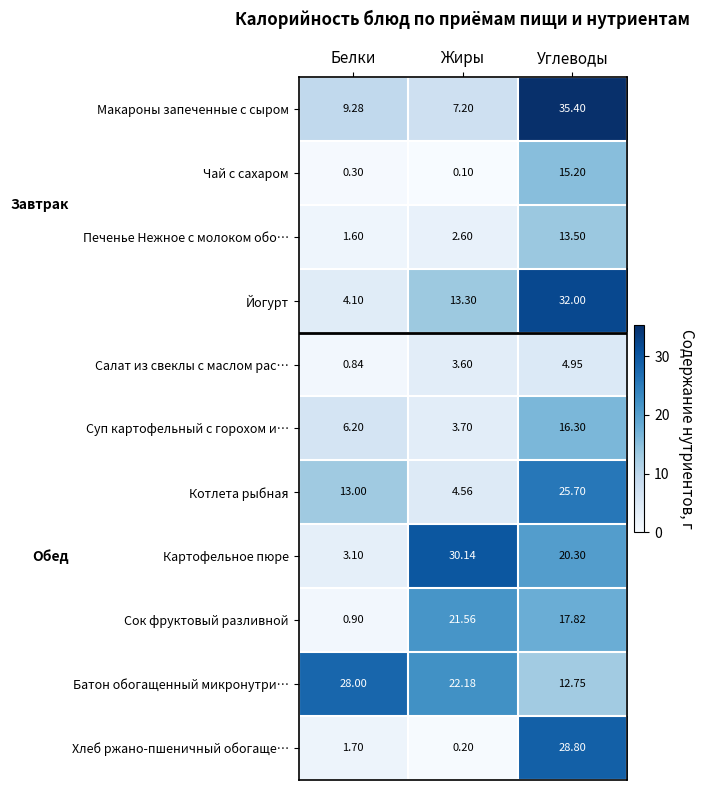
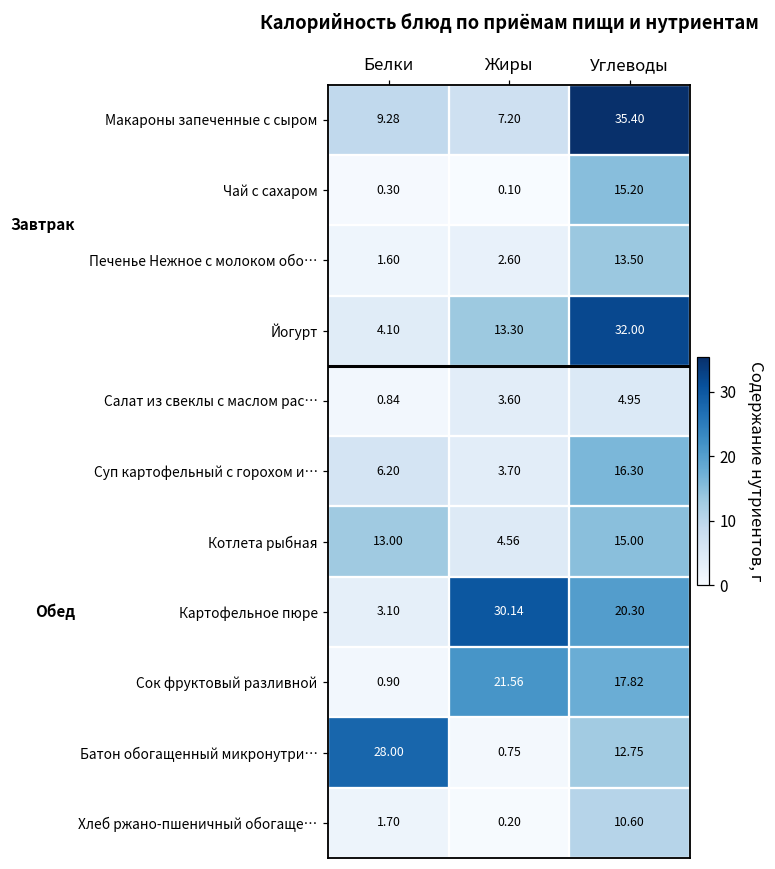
Котлета рыбная, Углеводы: 25.70 -> 15.00
Батон обогащенный микронутри…, Жиры: 22.18 -> 0.75
Хлеб ржано-пшеничный обогаще…, Углеводы: 28.80 -> 10.60
